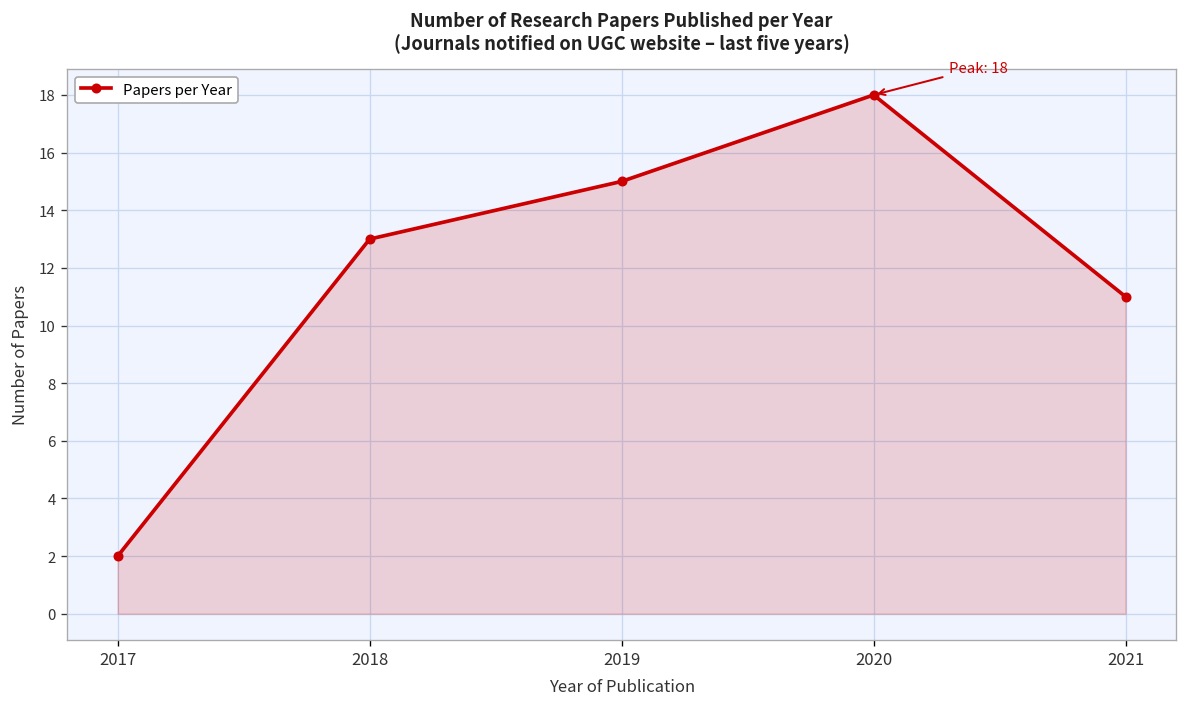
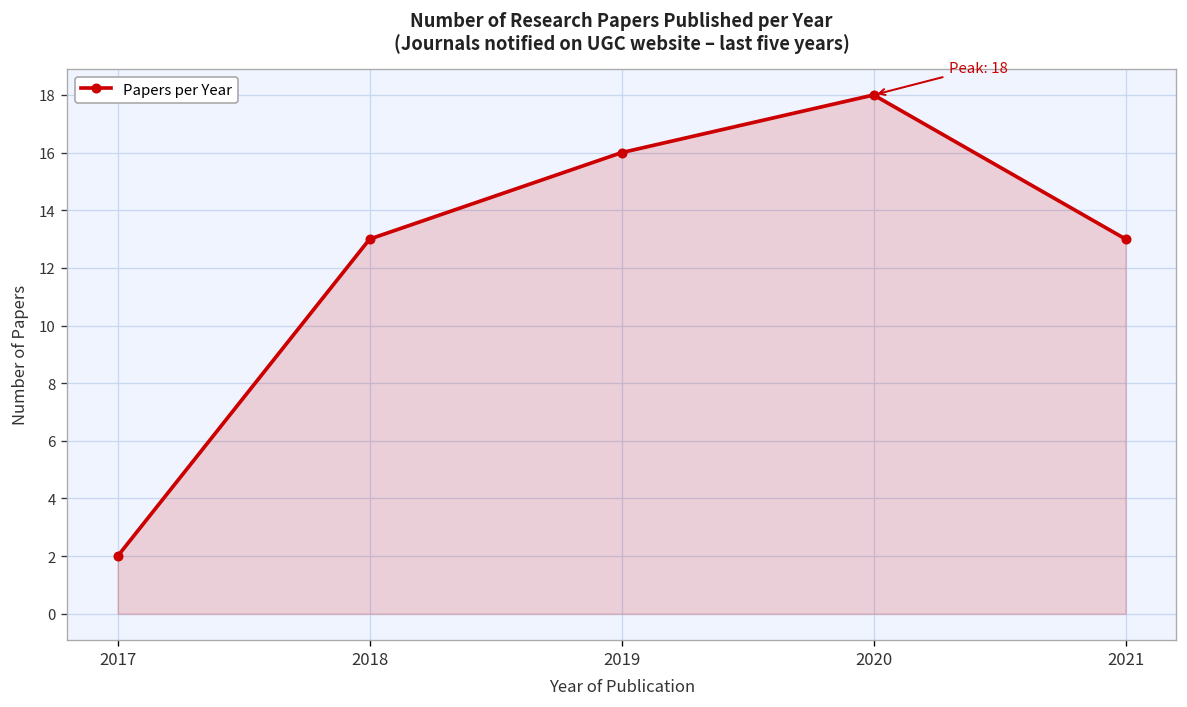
2019: 15 -> 16
2021: 11 -> 13
